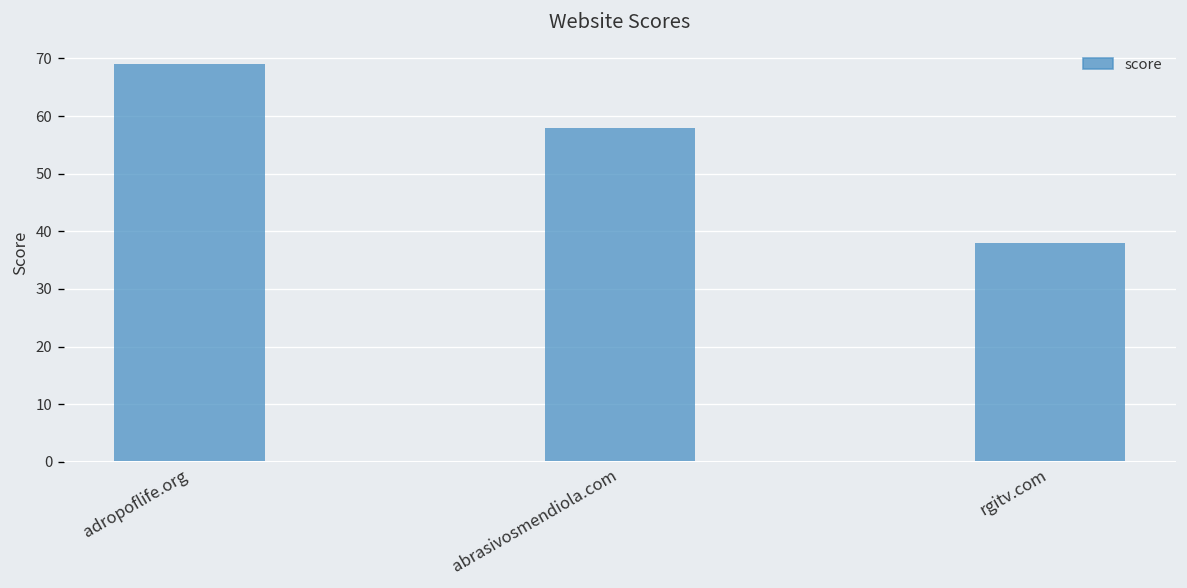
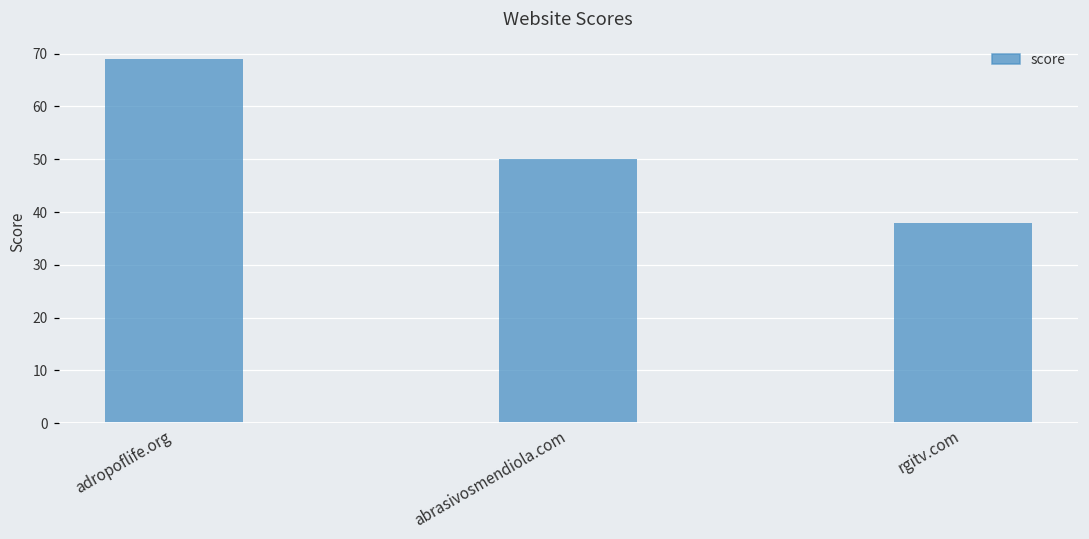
abrasivosmendiola.com: 58 -> 50
